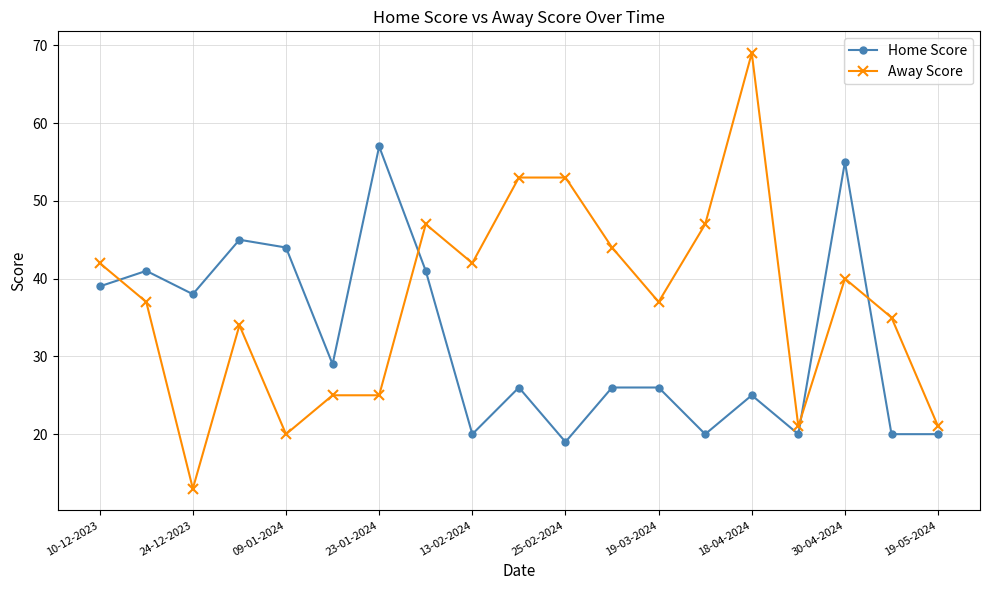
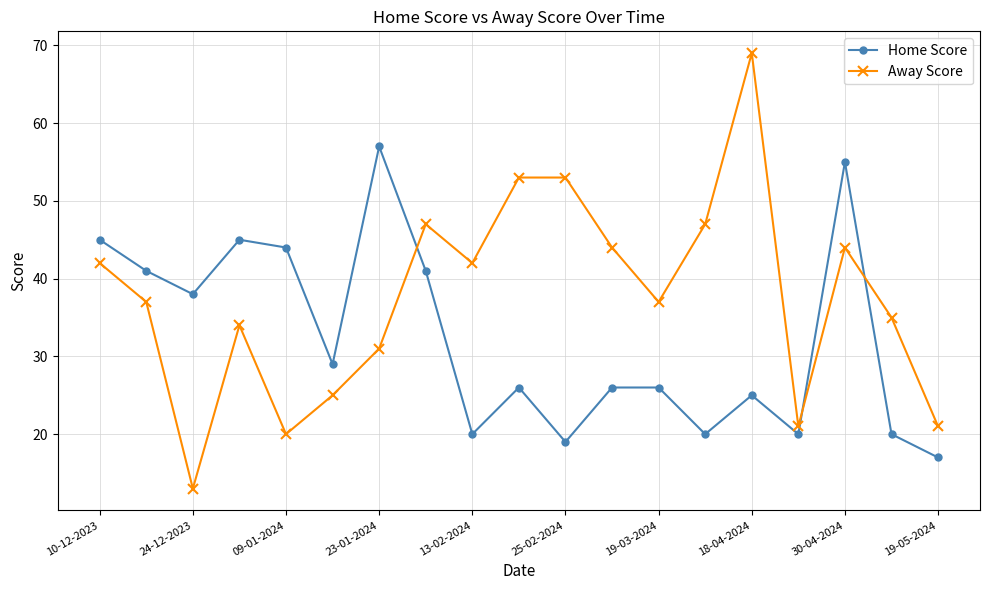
Home Score, 10-12-2023: 39 -> 45
Away Score, 23-01-2024: 25 -> 31
Away Score, 30-04-2024: 40 -> 44
Home Score, 19-05-2024: 20 -> 17
